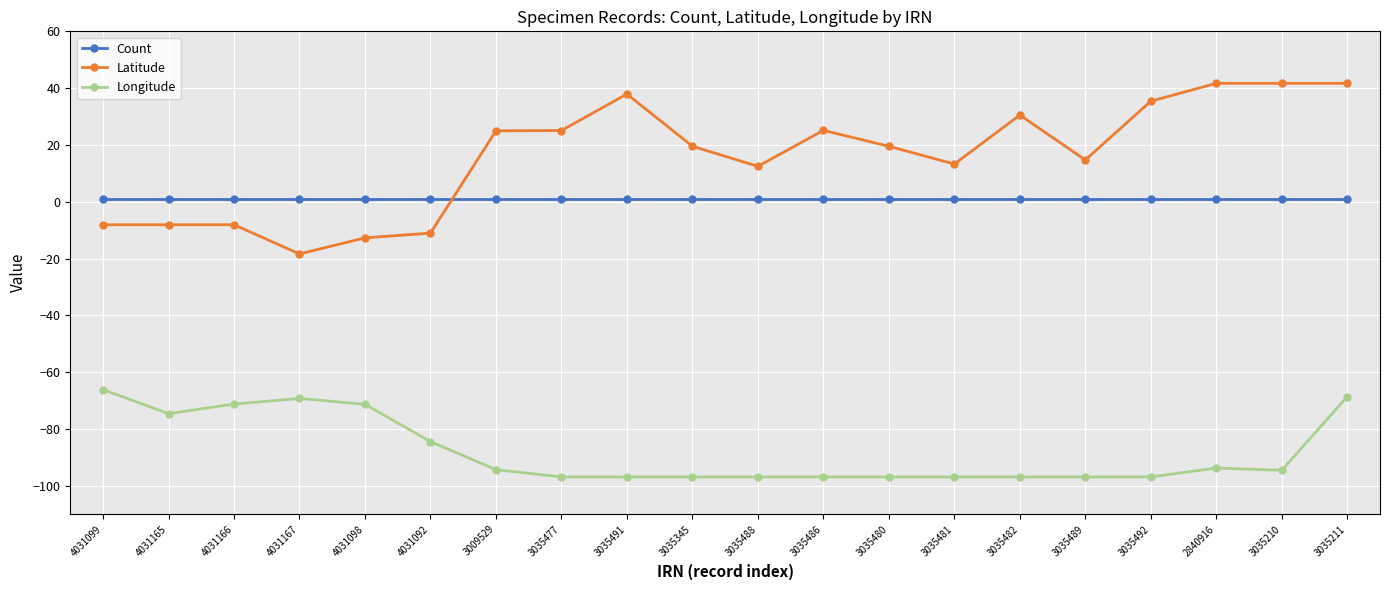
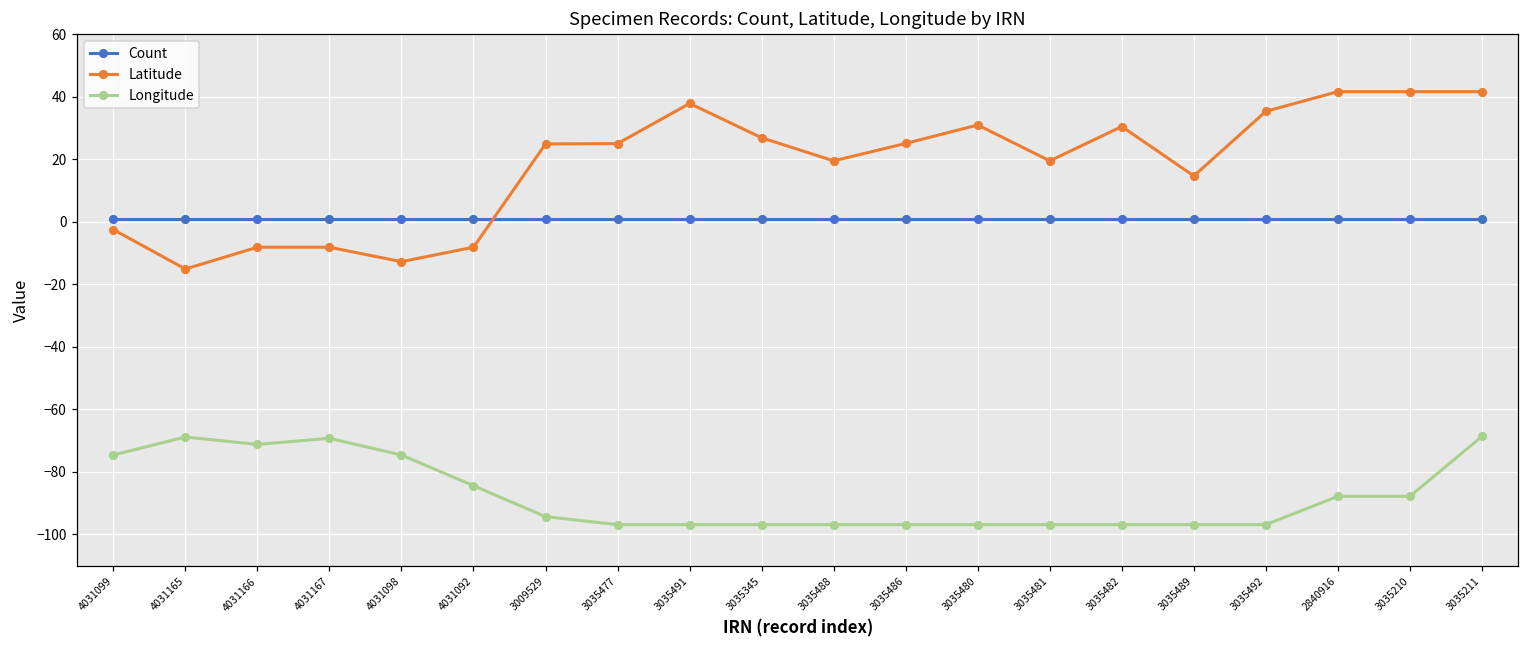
Latitude, 4031099: -8 -> -2
Longitude, 4031099: -66 -> -75
Latitude, 4031165: -8 -> -15
Longitude, 4031165: -75 -> -69
Latitude, 4031167: -18 -> -8
Longitude, 4031098: -71 -> -75
Latitude, 4031092: -11 -> -8
Latitude, 3035345: 20 -> 27
Latitude, 3035488: 12 -> 20
Latitude, 3035480: 20 -> 31
Latitude, 3035481: 13 -> 20
Longitude, 2840916: -94 -> -88
Longitude, 3035210: -95 -> -88
